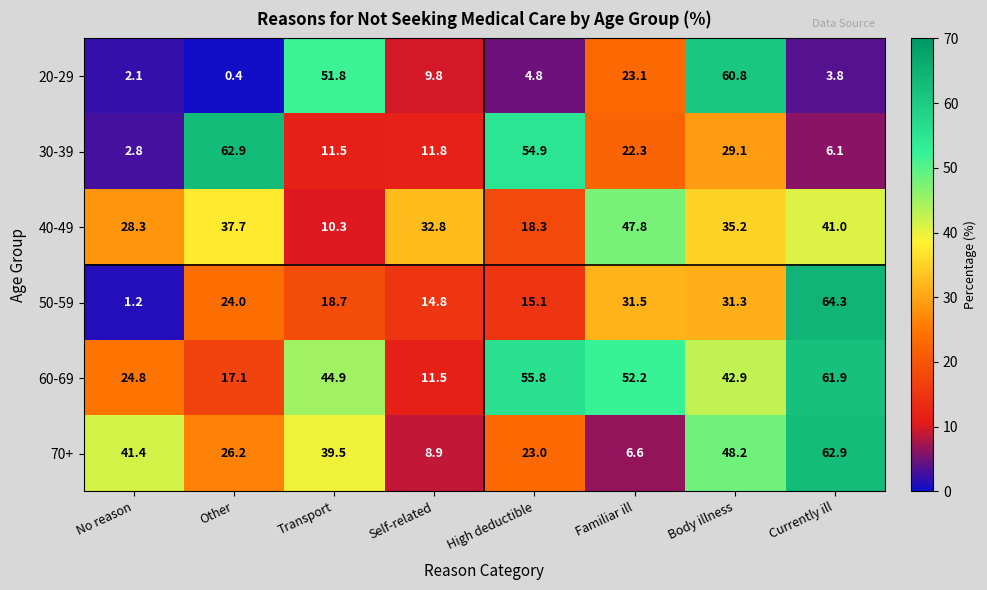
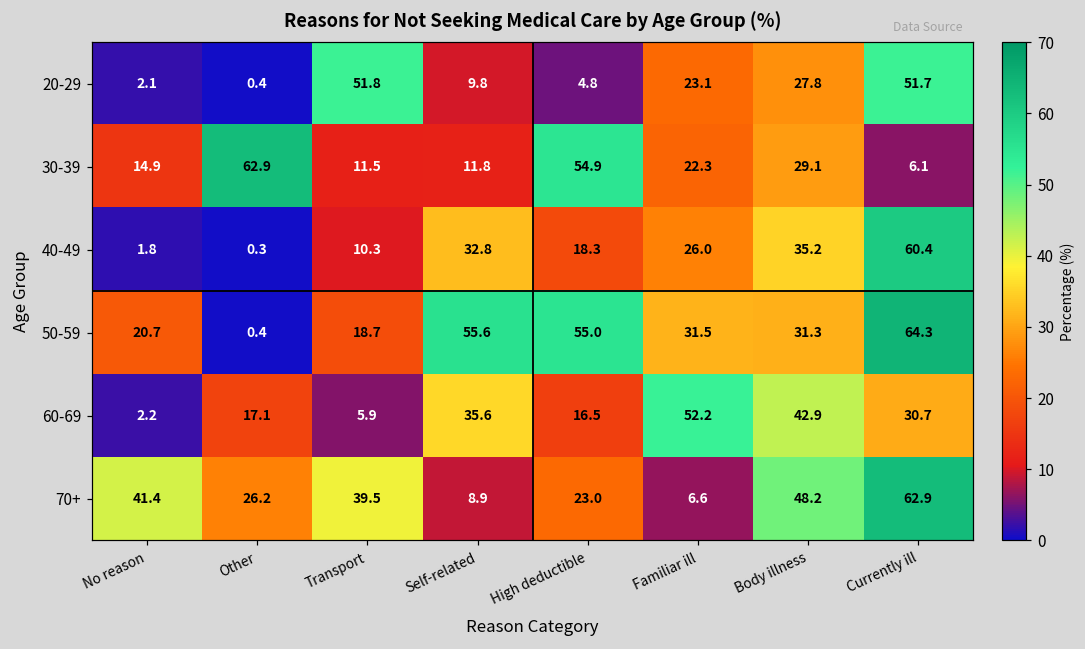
20-29, Body illness: 60.8 -> 27.8
20-29, Currently ill: 3.8 -> 51.7
30-39, No reason: 2.8 -> 14.9
40-49, No reason: 28.3 -> 1.8
40-49, Other: 37.7 -> 0.3
40-49, Familiar ill: 47.8 -> 26.0
40-49, Currently ill: 41.0 -> 60.4
50-59, No reason: 1.2 -> 20.7
50-59, Other: 24.0 -> 0.4
50-59, Self-related: 14.8 -> 55.6
50-59, High deductible: 15.1 -> 55.0
60-69, No reason: 24.8 -> 2.2
60-69, Transport: 44.9 -> 5.9
60-69, Self-related: 11.5 -> 35.6
60-69, High deductible: 55.8 -> 16.5
60-69, Currently ill: 61.9 -> 30.7
